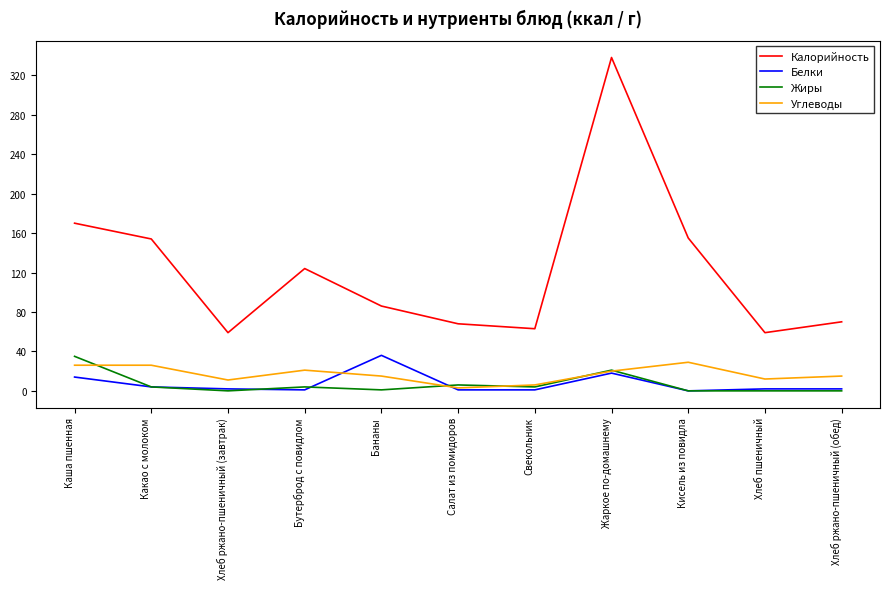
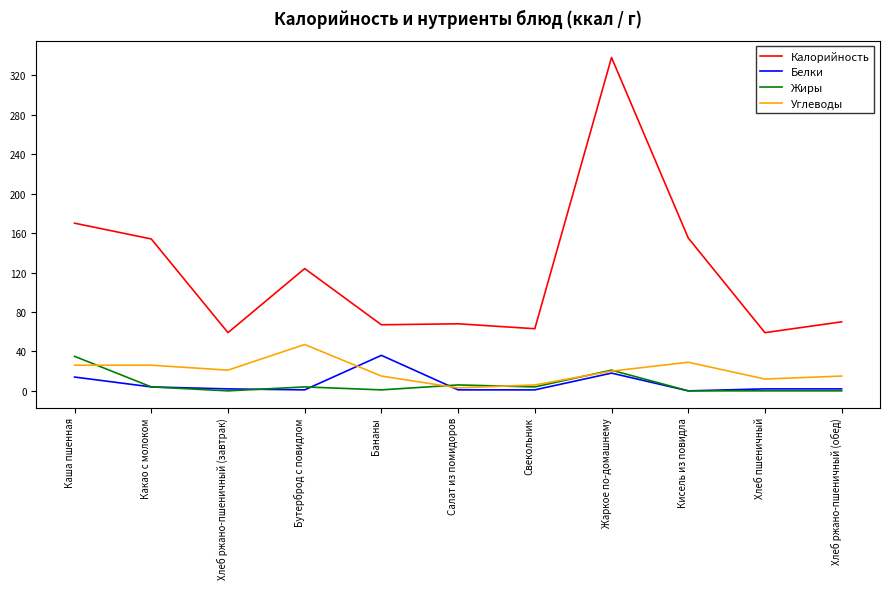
Углеводы, Хлеб ржано-пшеничный (завтрак): 10 -> 20
Углеводы, Бутерброд с повидлом: 20 -> 50
Калорийность, Бананы: 90 -> 70
